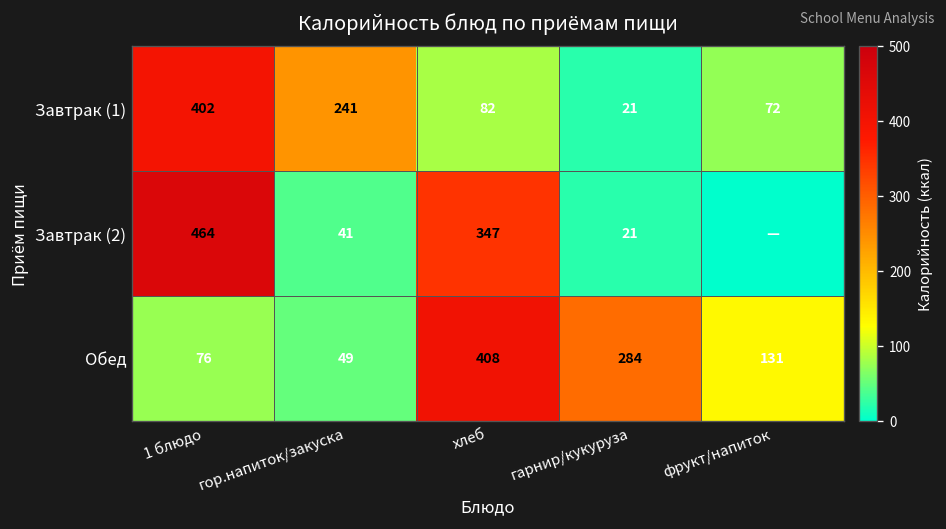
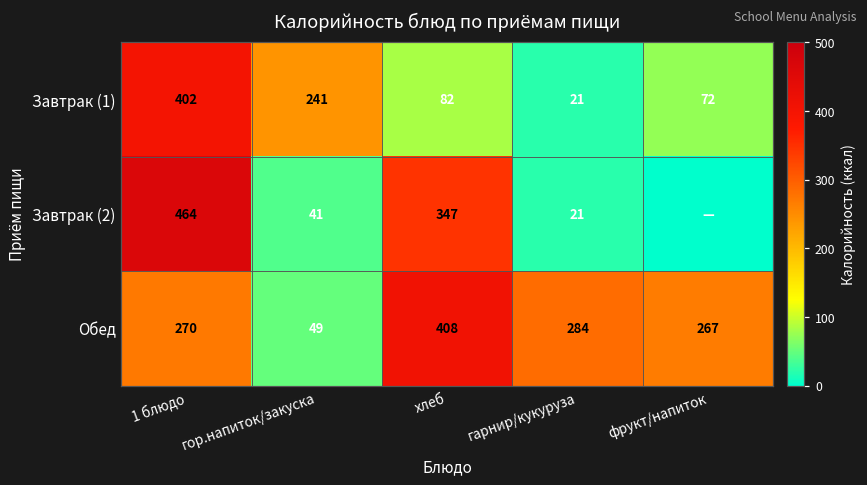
Обед, 1 блюдо: 76 -> 270
Обед, фрукт/напиток: 131 -> 267
